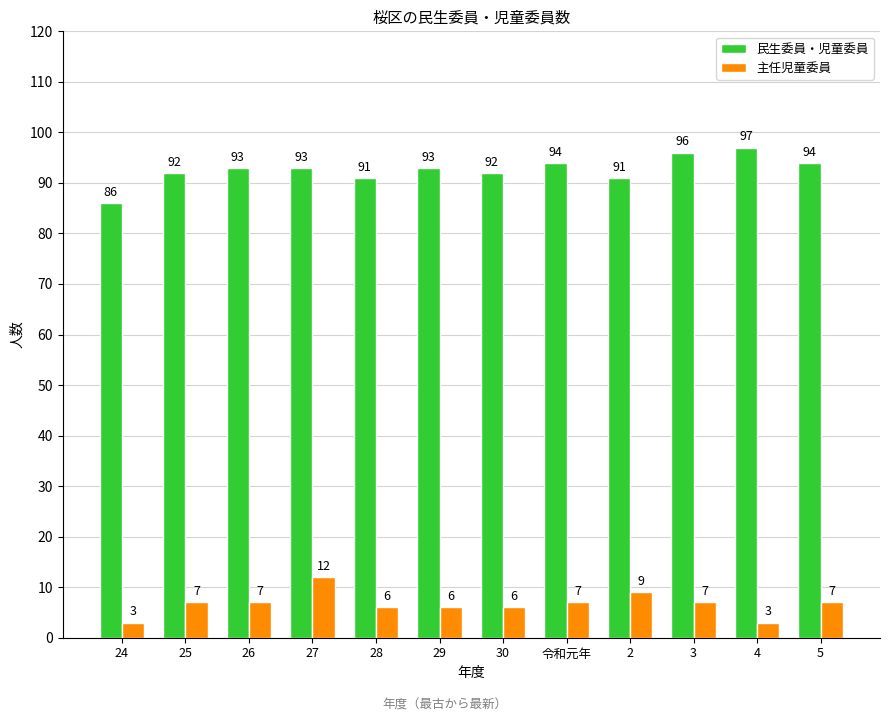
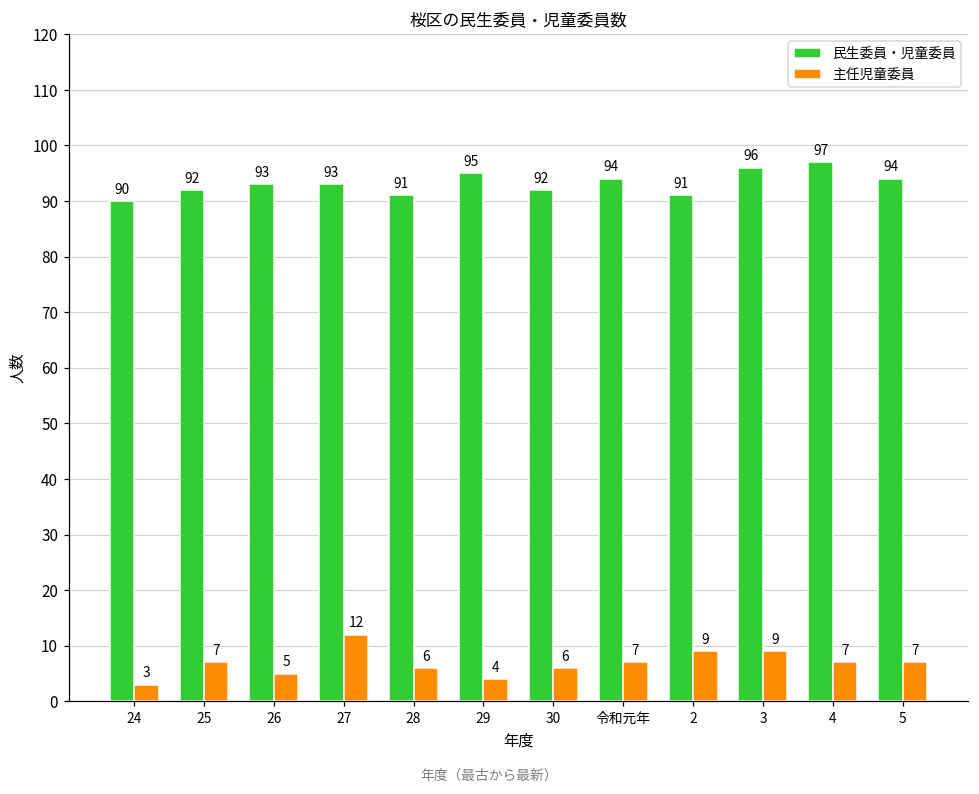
民生委員・児童委員, 24: 86 -> 90
主任児童委員, 26: 7 -> 5
民生委員・児童委員, 29: 93 -> 95
主任児童委員, 29: 6 -> 4
主任児童委員, 3: 7 -> 9
主任児童委員, 4: 3 -> 7
